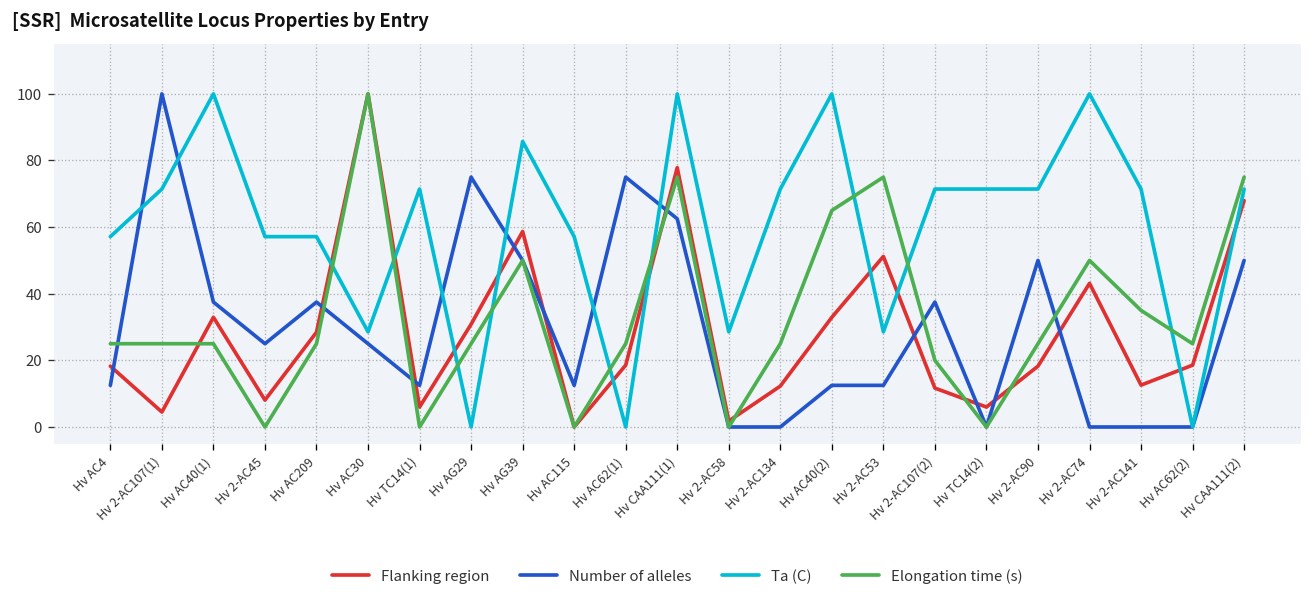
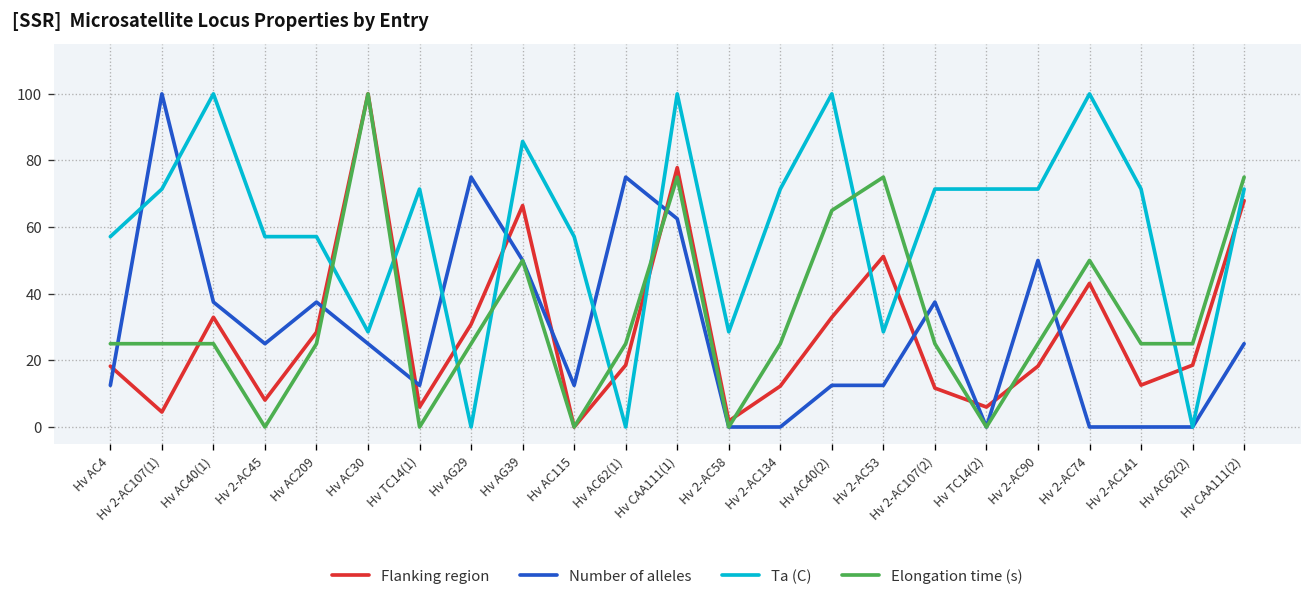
Flanking region, Hv AG39: 59 -> 66
Elongation time (s), Hv 2-AC107(2): 20 -> 25
Elongation time (s), Hv 2-AC141: 35 -> 25
Number of alleles, Hv CAA111(2): 50 -> 25
